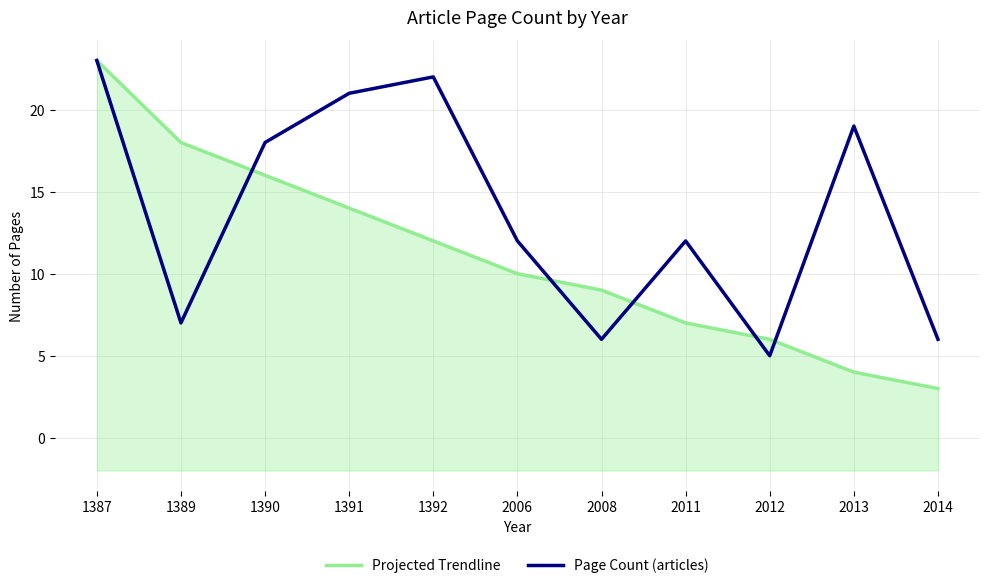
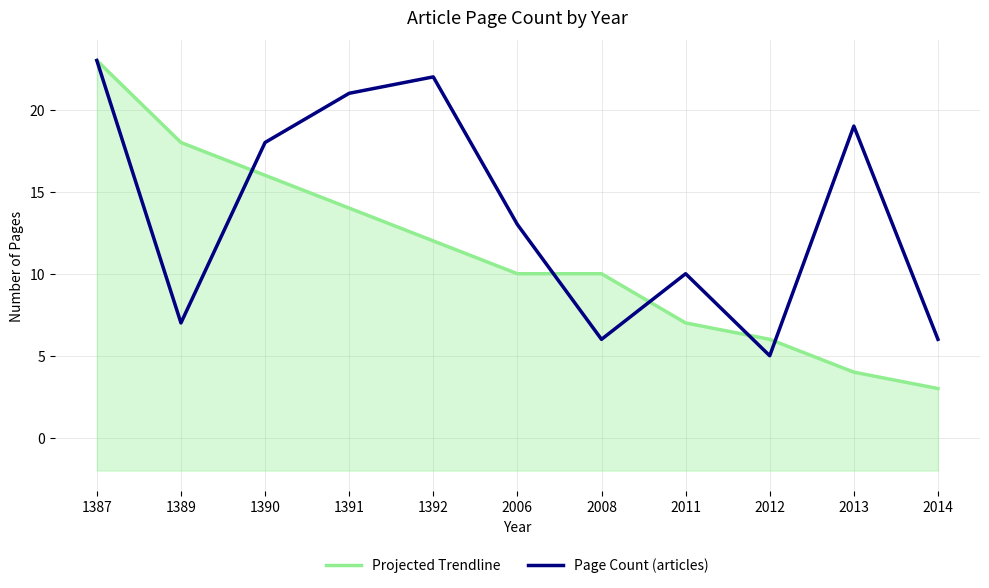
Page Count (articles), 2006: 12 -> 13
Projected Trendline, 2008: 9 -> 10
Page Count (articles), 2011: 12 -> 10
